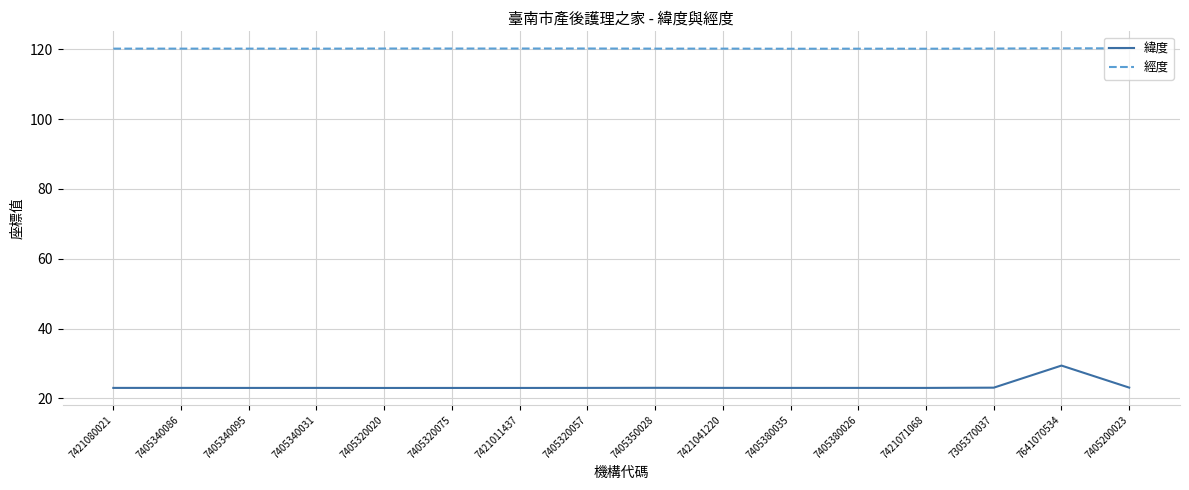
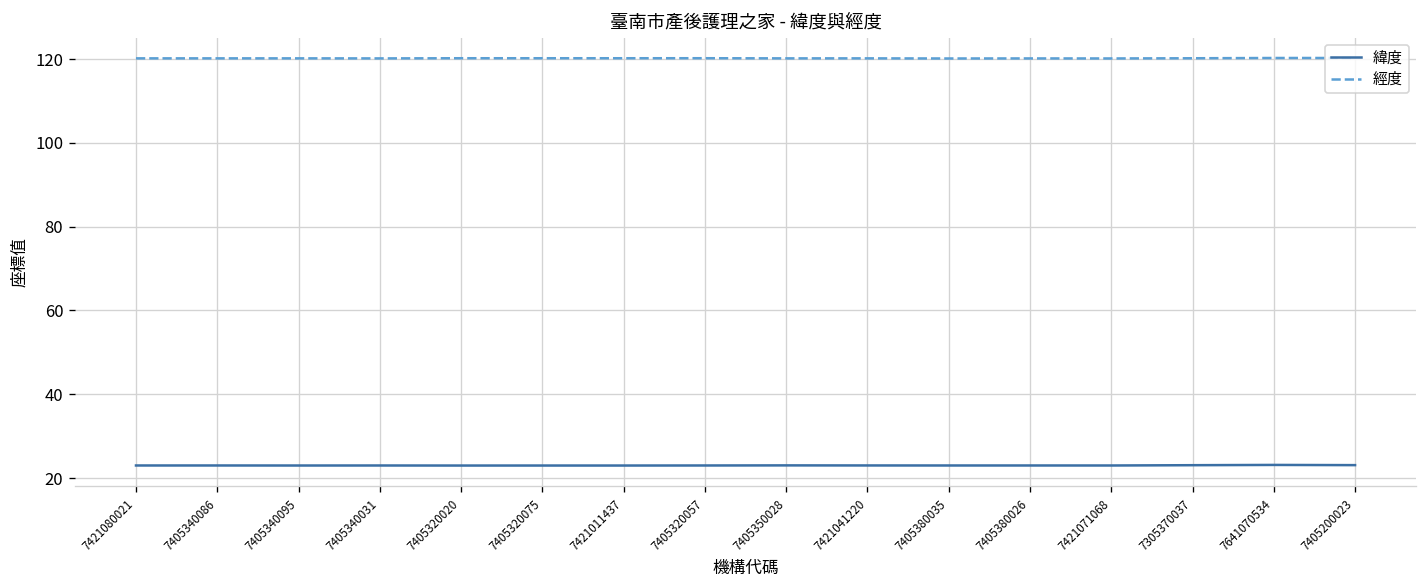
緯度, 7641070534: 29 -> 23
